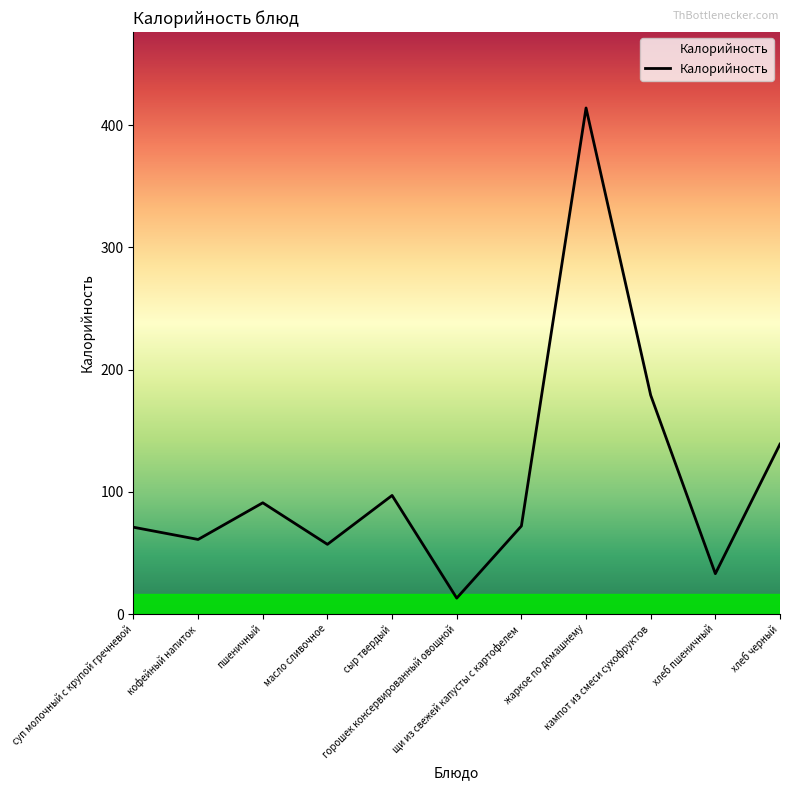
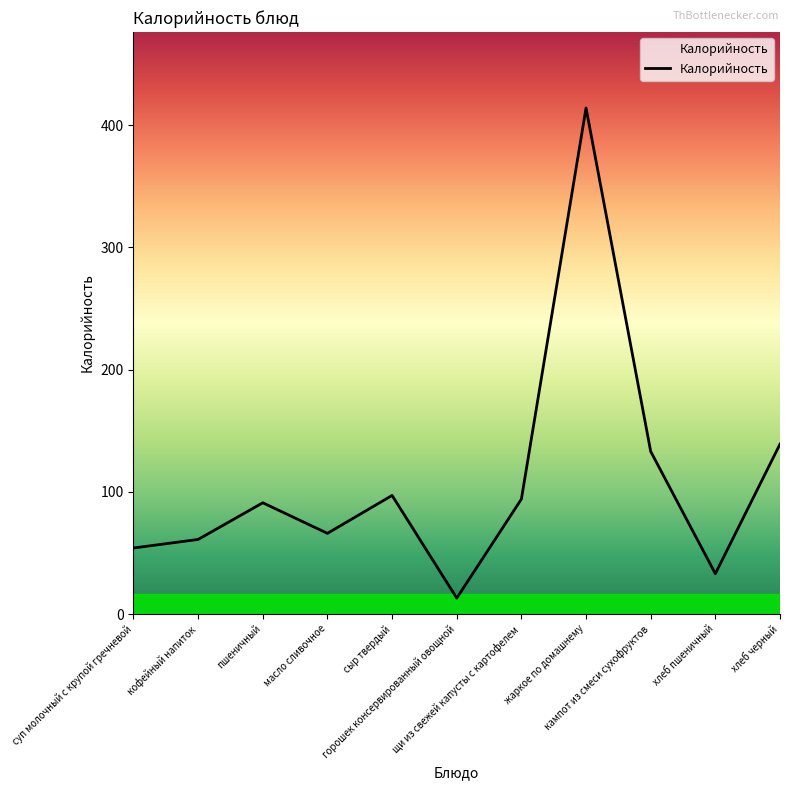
суп молочный с крупой гречневой: 71 -> 54
масло сливочное: 57 -> 66
щи из свежей капусты с картофелем: 72 -> 94
кампот из смеси сухофруктов: 179 -> 133
